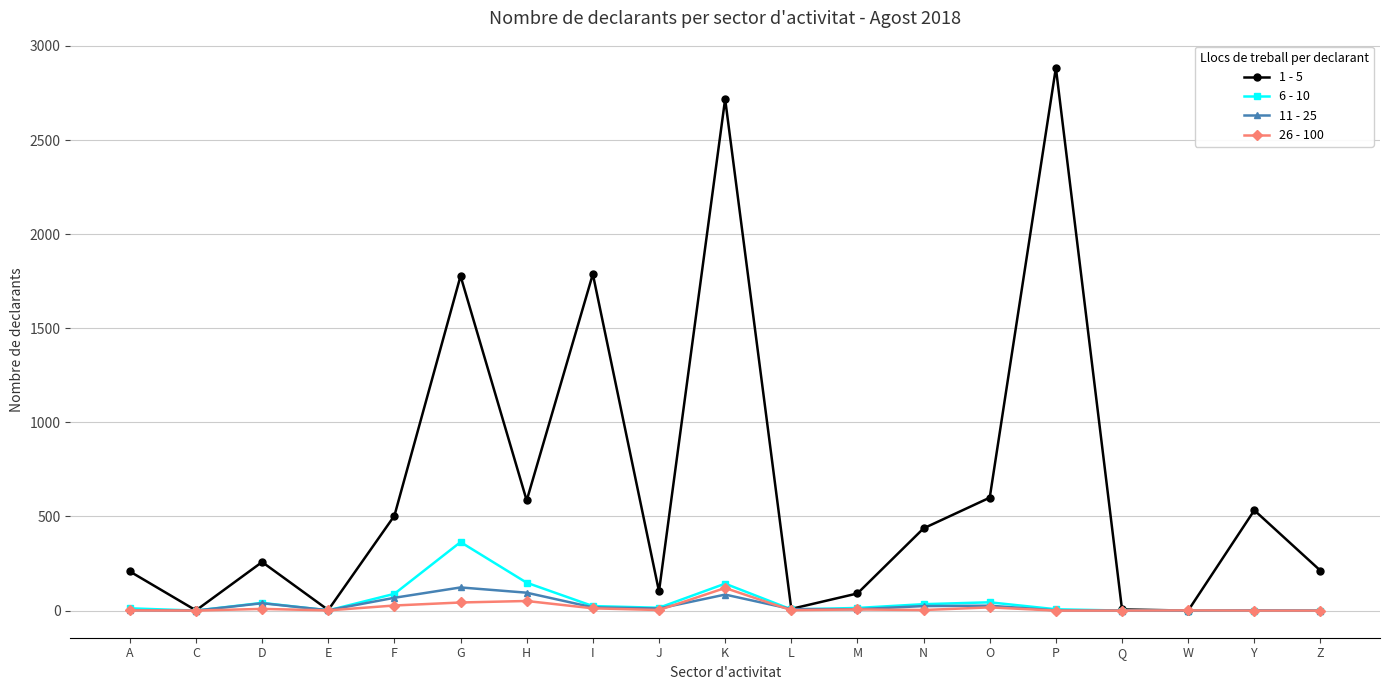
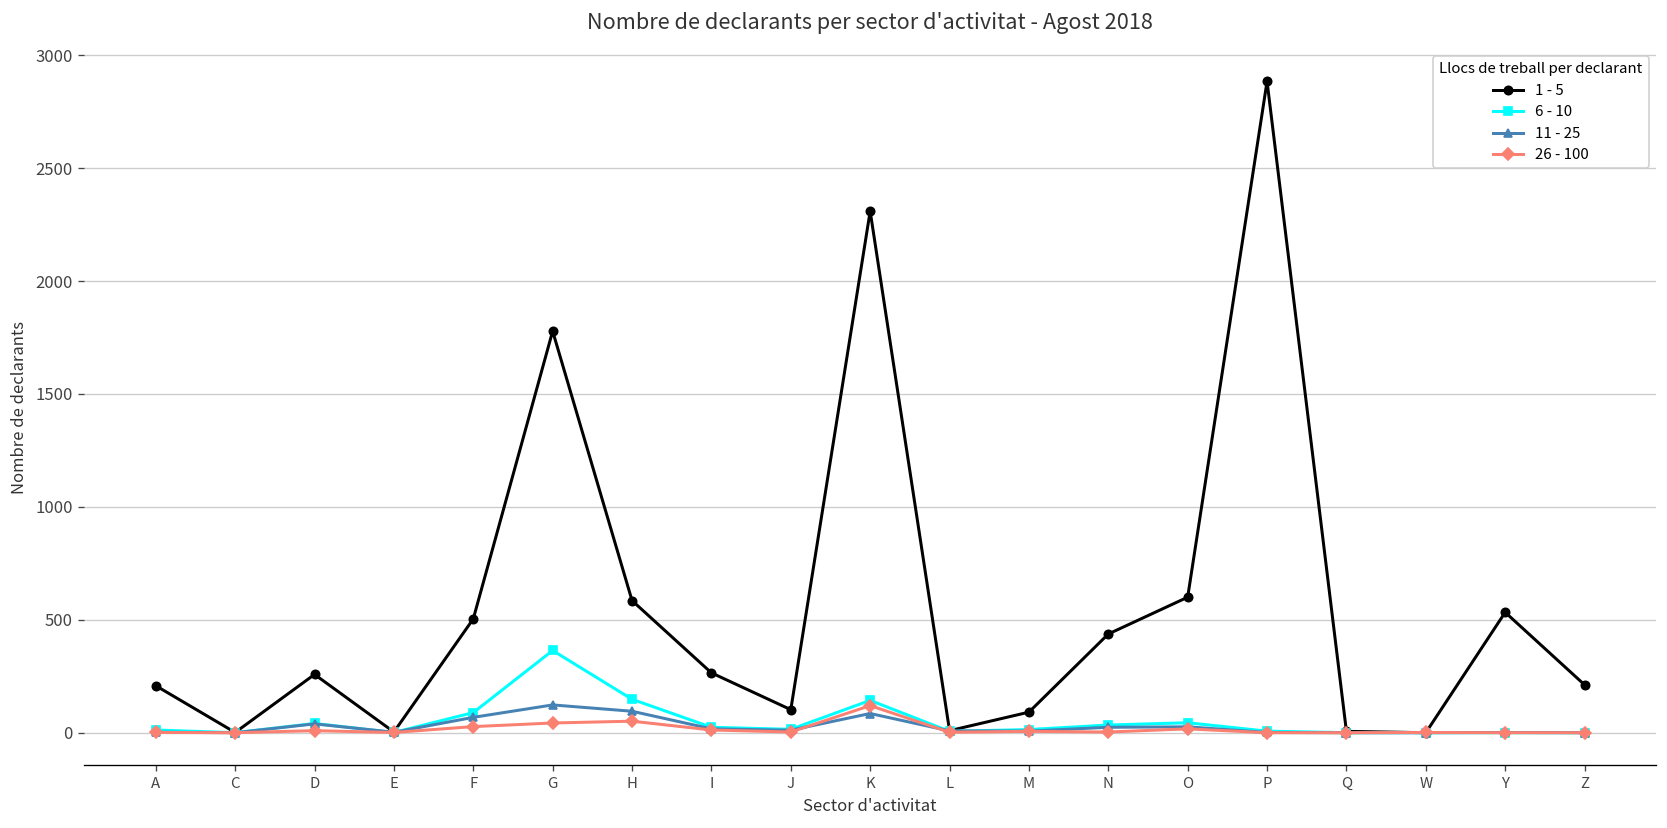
1 - 5, I: 1790 -> 270
1 - 5, K: 2720 -> 2310
